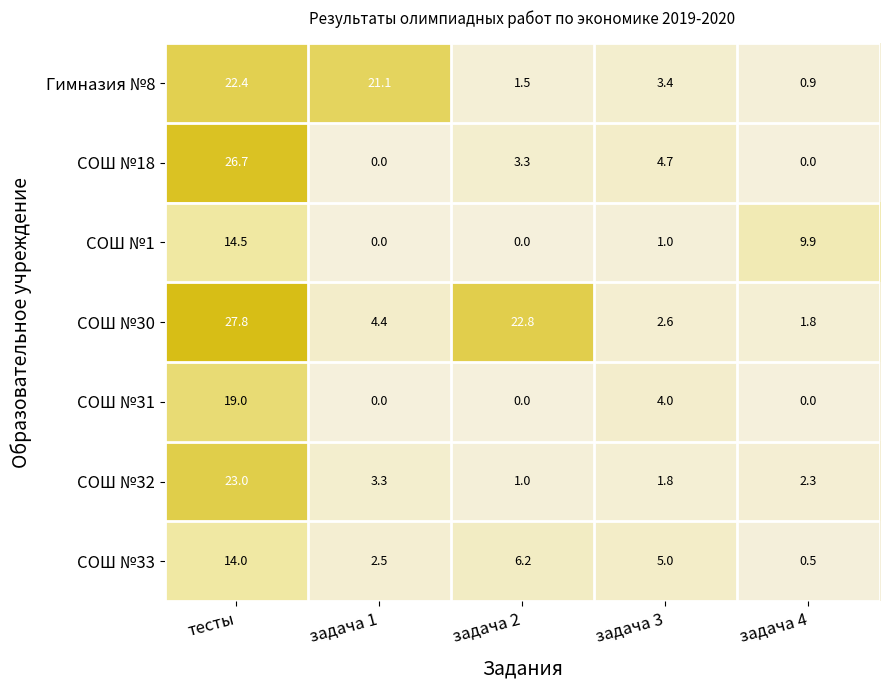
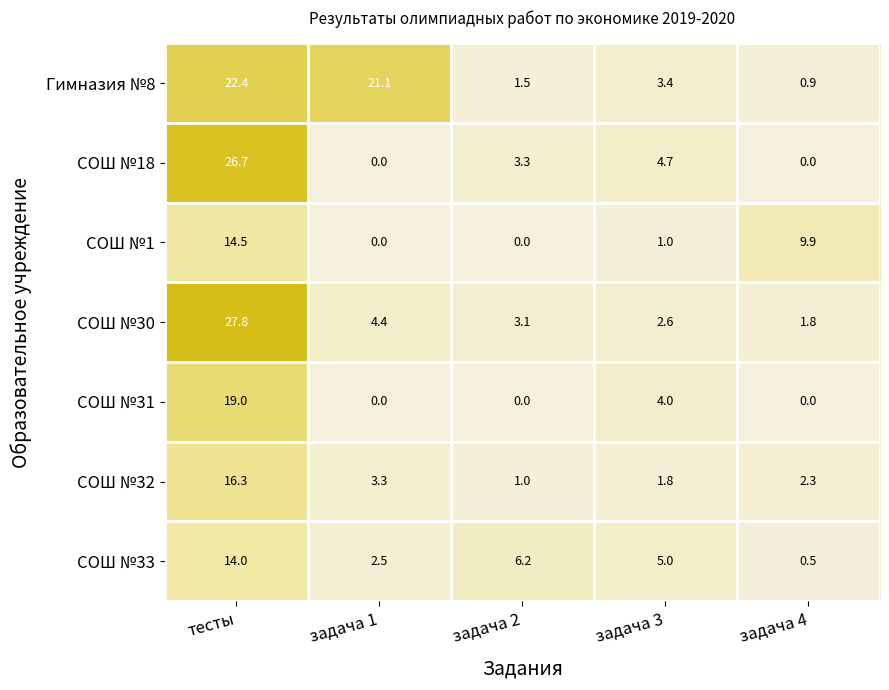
СОШ №30, задача 2: 22.8 -> 3.1
СОШ №32, тесты: 23.0 -> 16.3
